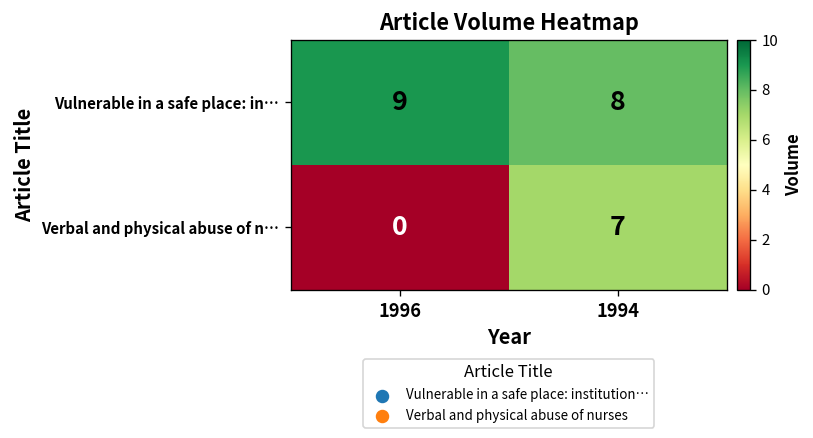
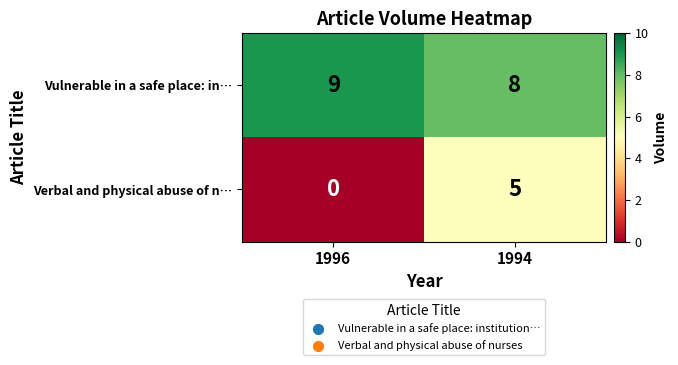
Verbal and physical abuse of n…, 1994: 7 -> 5
